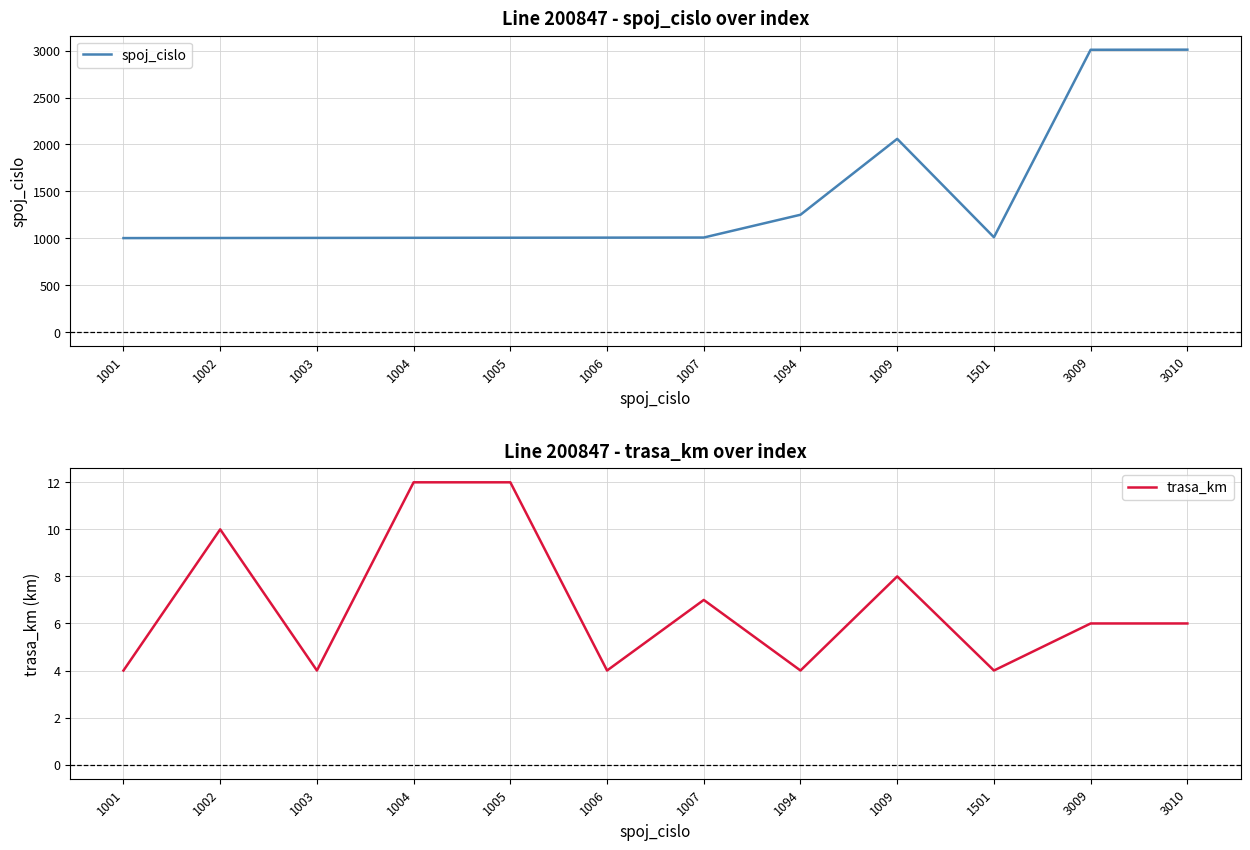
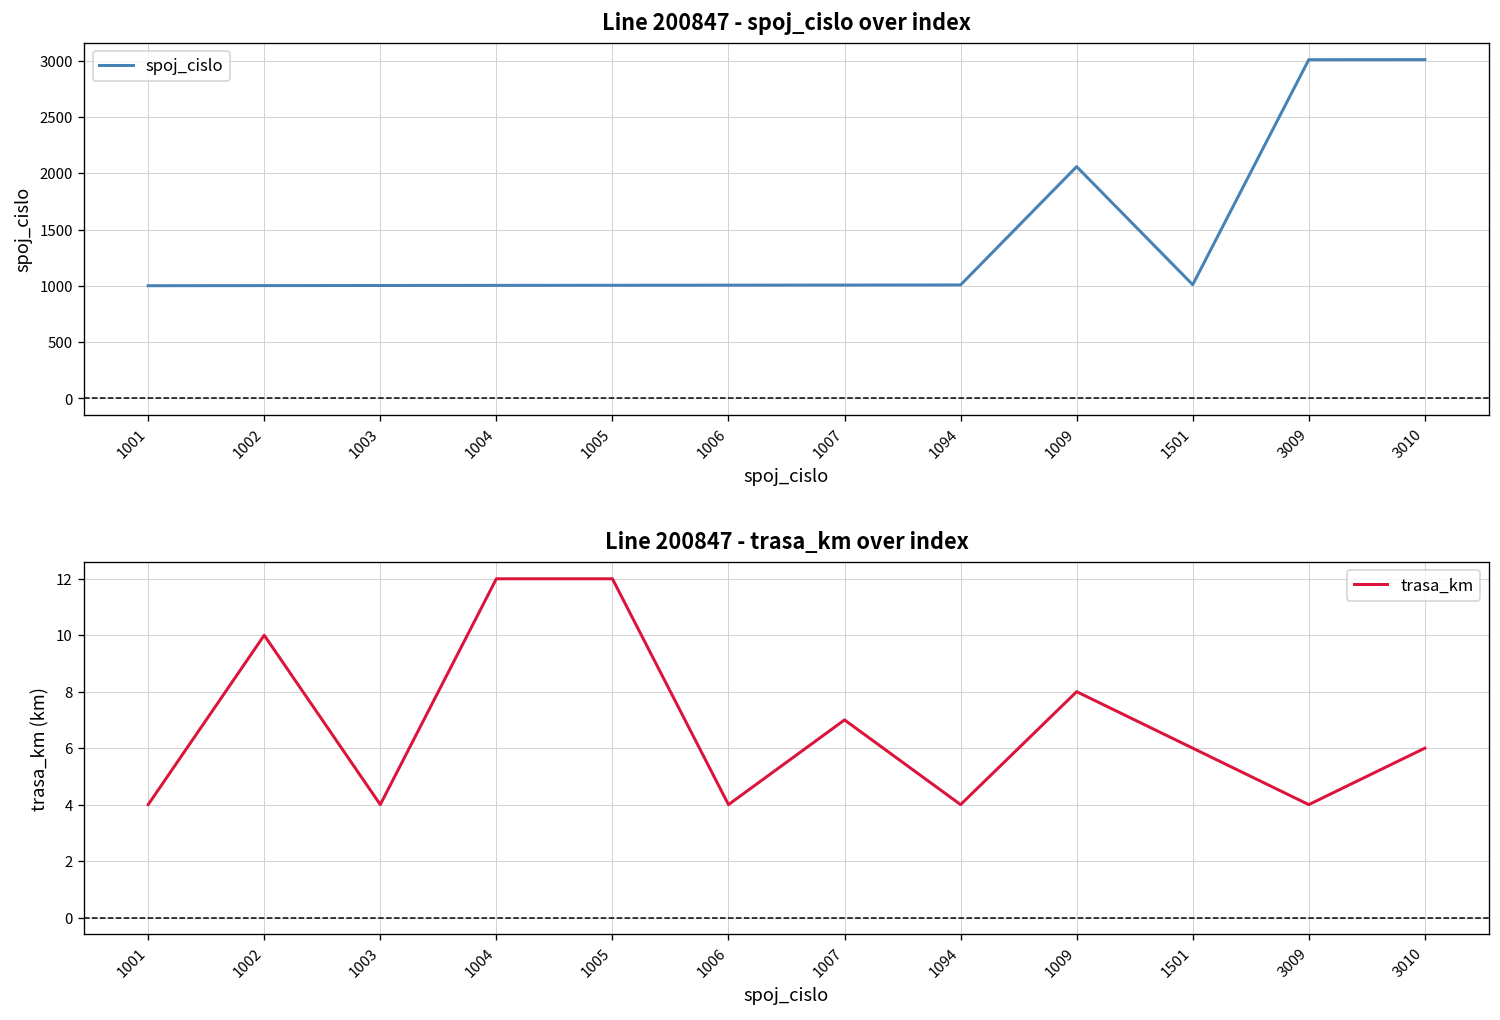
Line 200847 - spoj_cislo over index, 1094: 1300 -> 1000
Line 200847 - trasa_km over index, 1501: 4 -> 6
Line 200847 - trasa_km over index, 3009: 6 -> 4
